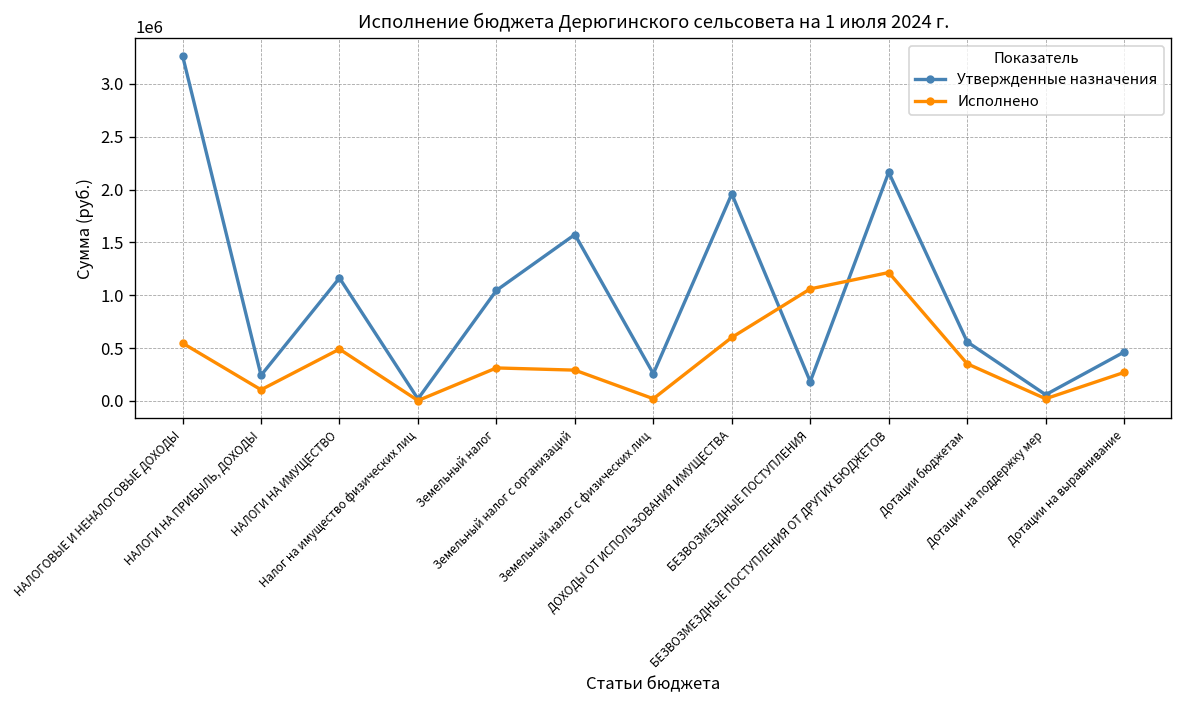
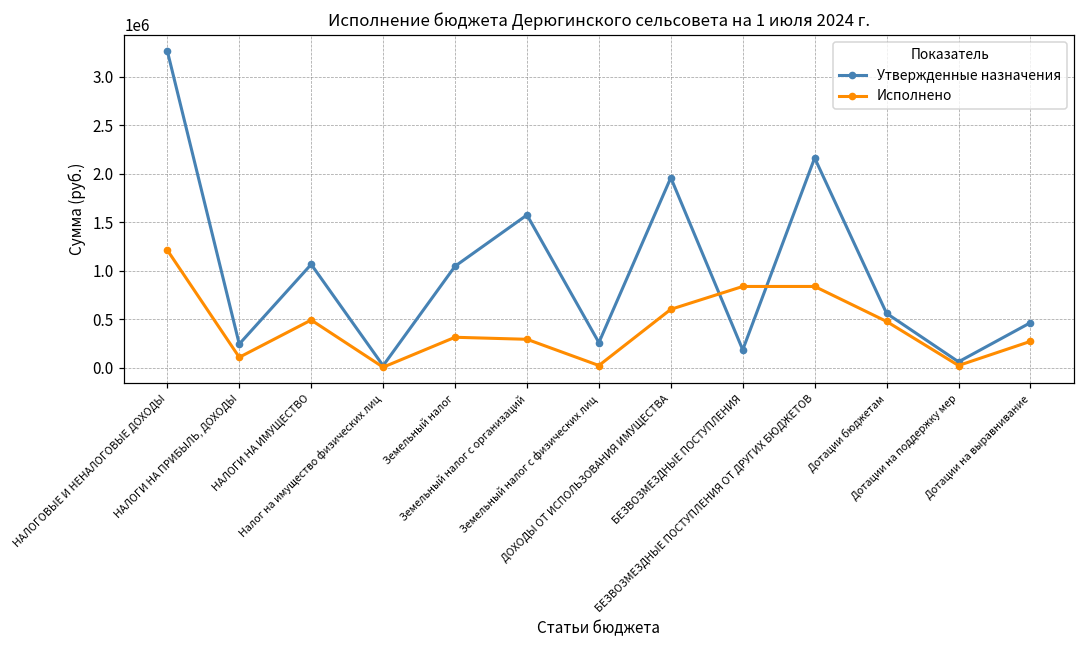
Исполнено, НАЛОГОВЫЕ И НЕНАЛОГОВЫЕ ДОХОДЫ: 500000 -> 1200000
Утвержденные назначения, НАЛОГИ НА ИМУЩЕСТВО: 1200000 -> 1100000
Исполнено, БЕЗВОЗМЕЗДНЫЕ ПОСТУПЛЕНИЯ: 1100000 -> 800000
Исполнено, БЕЗВОЗМЕЗДНЫЕ ПОСТУПЛЕНИЯ ОТ ДРУГИХ БЮДЖЕТОВ: 1200000 -> 800000
Исполнено, Дотации бюджетам: 400000 -> 500000
